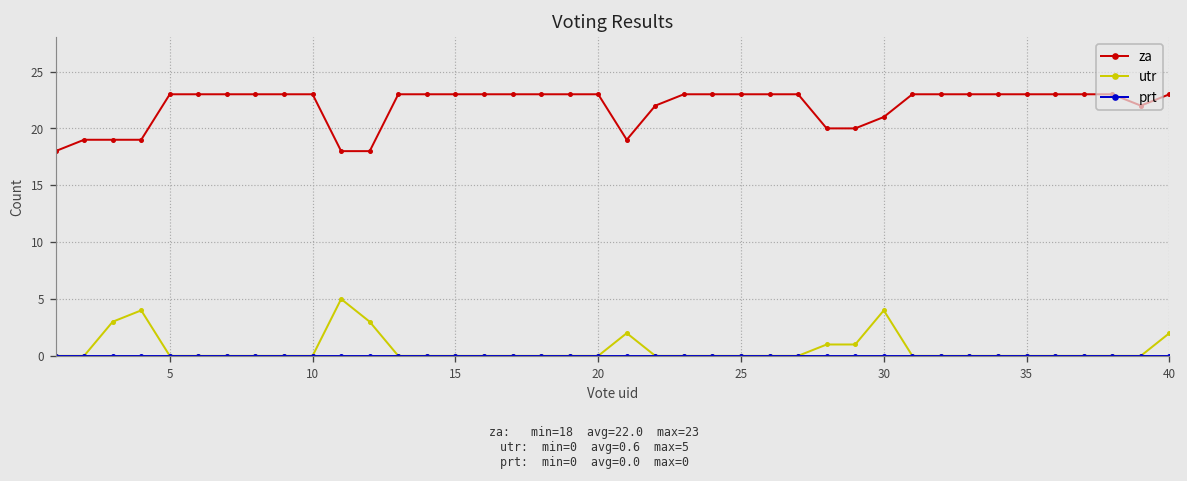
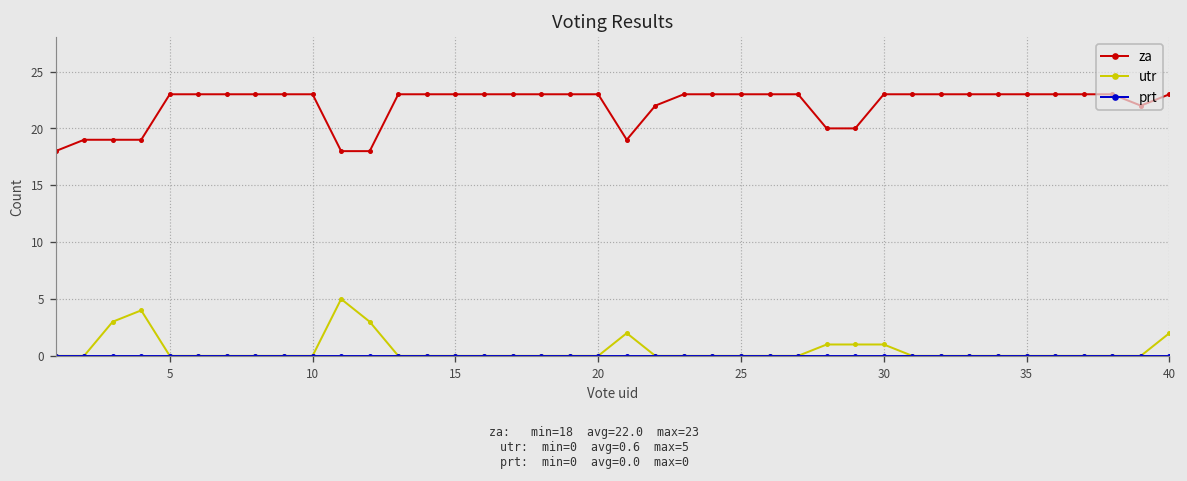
za, 30: 21 -> 23
utr, 30: 4 -> 1
